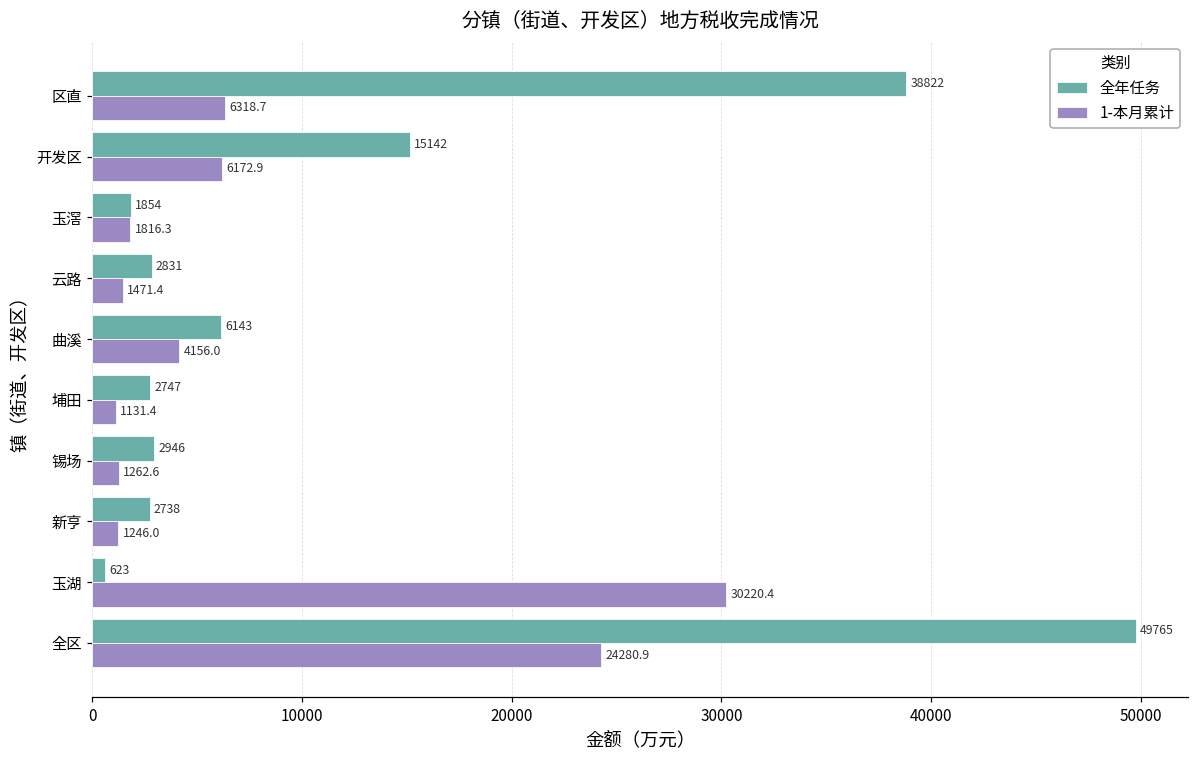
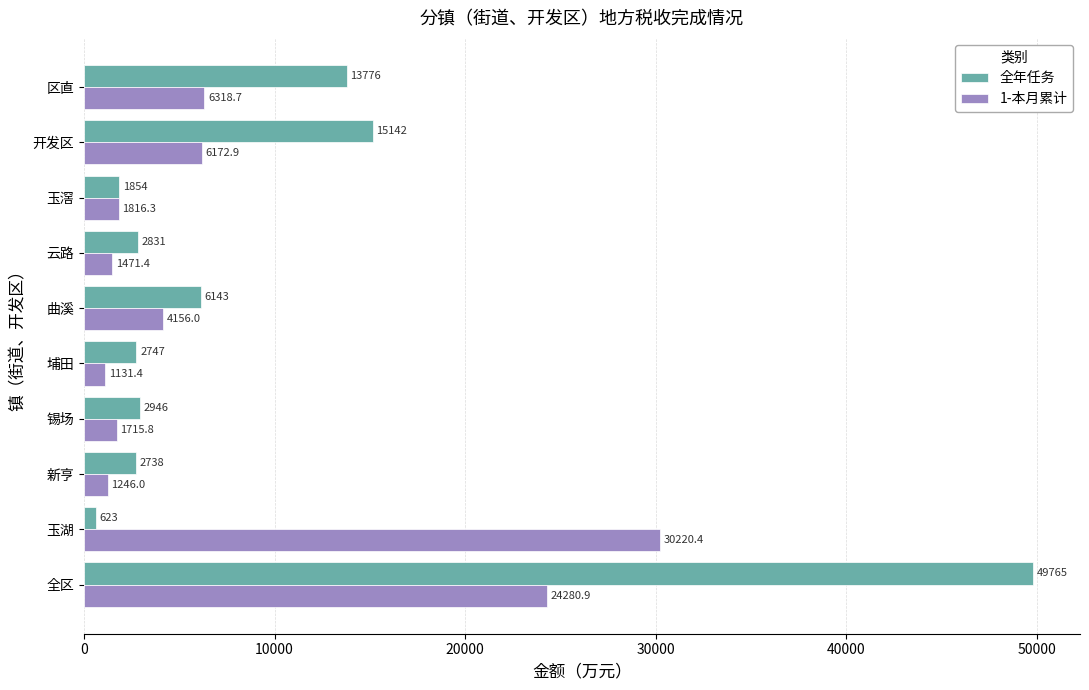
全年任务, 区直: 38822 -> 13776
1-本月累计, 锡场: 1262.6 -> 1715.8
